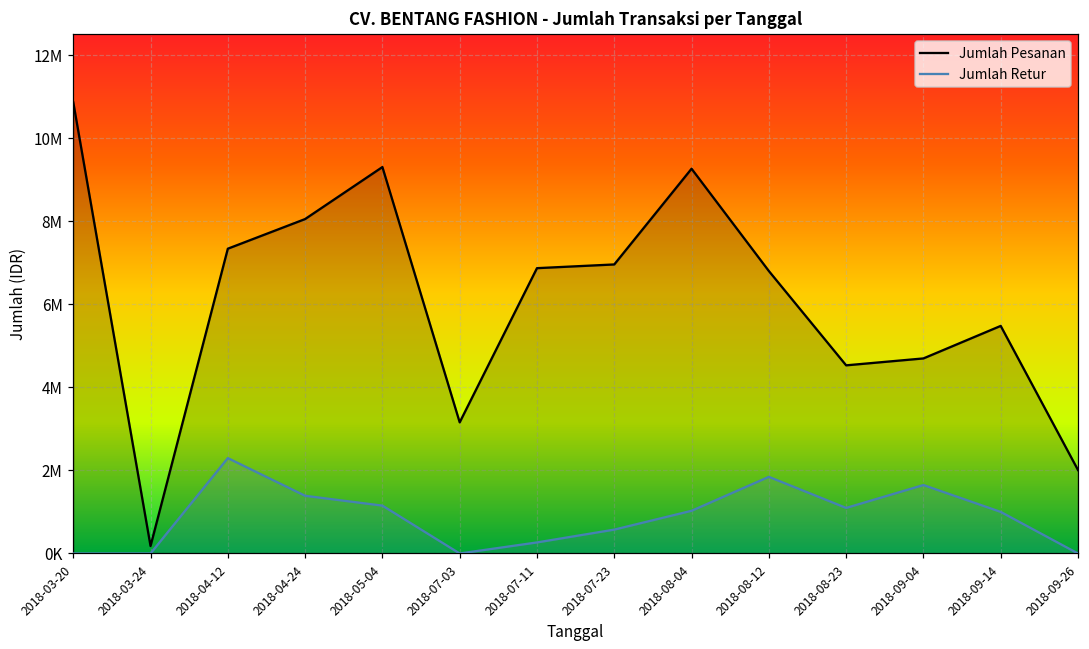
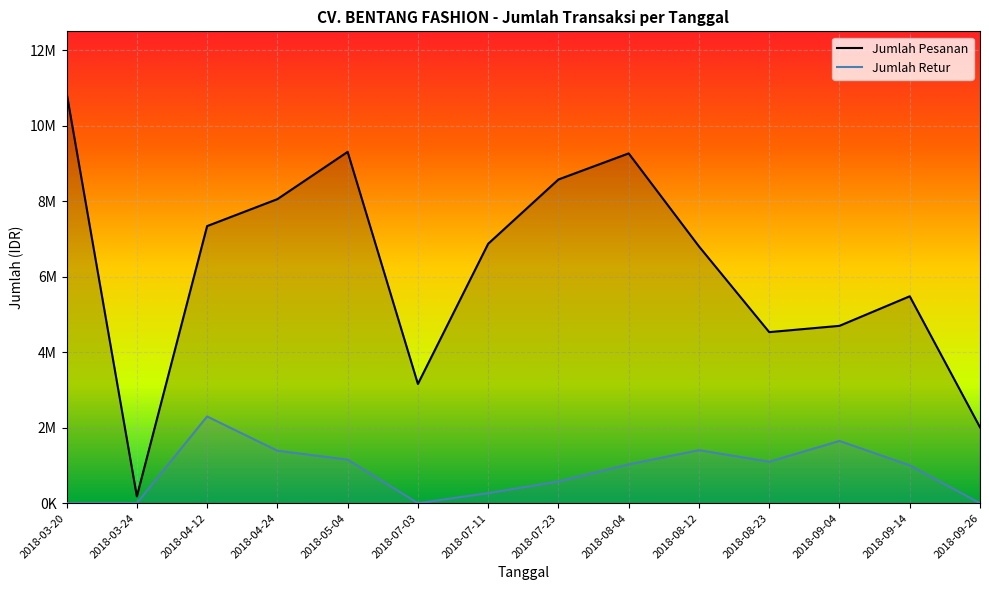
Jumlah Pesanan, 2018-07-23: 7000000 -> 8600000
Jumlah Retur, 2018-08-12: 1800000 -> 1400000
